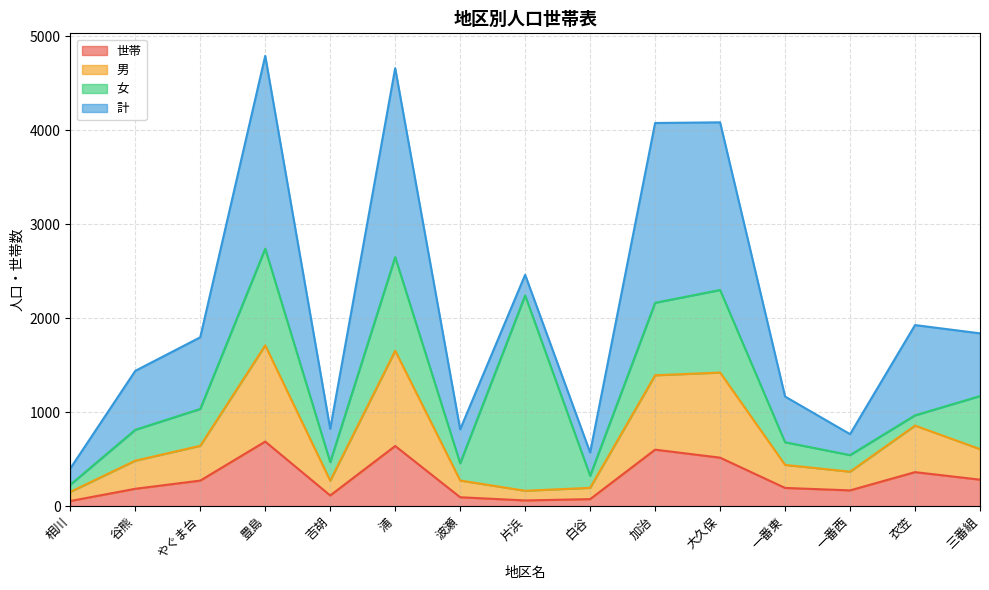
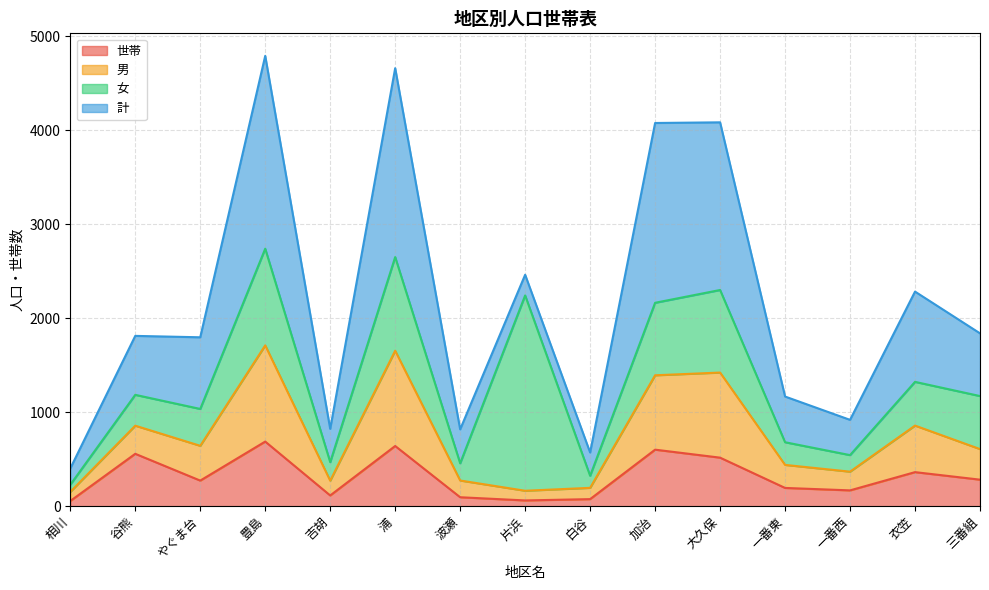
世帯, 谷熊: 200 -> 600
計, 一番西: 200 -> 400
女, 衣笠: 100 -> 500
